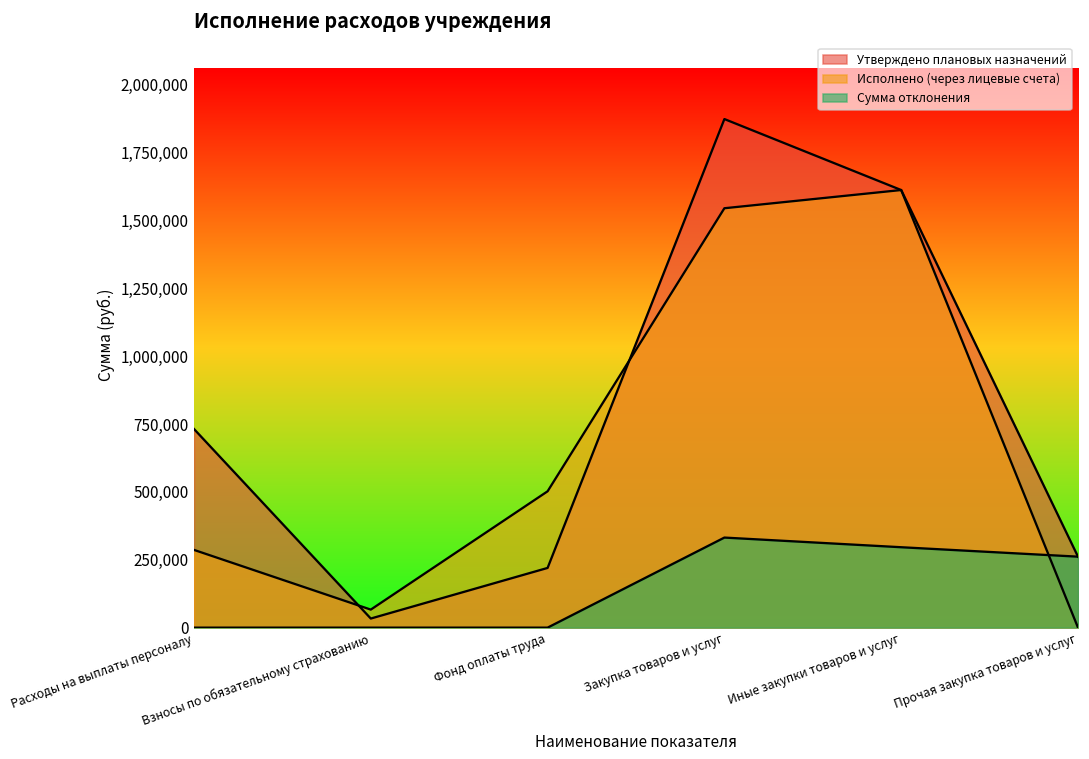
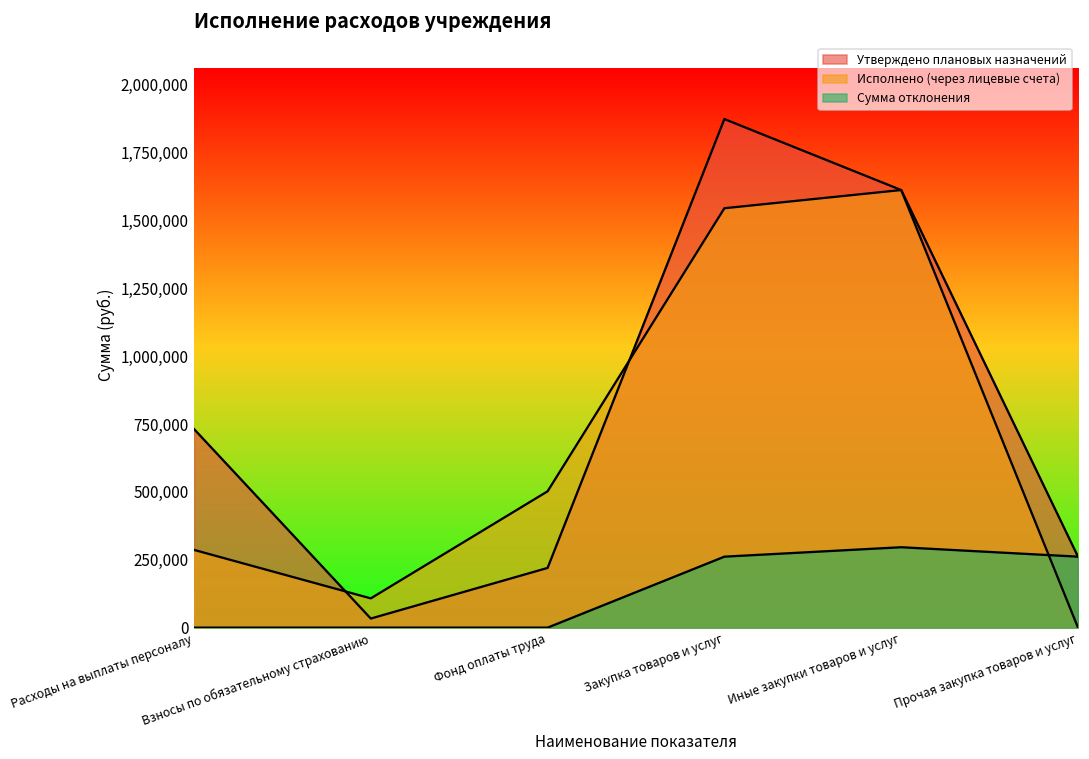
Исполнено (через лицевые счета), Взносы по обязательному страхованию: 70,000 -> 110,000
Сумма отклонения, Закупка товаров и услуг: 330,000 -> 260,000
